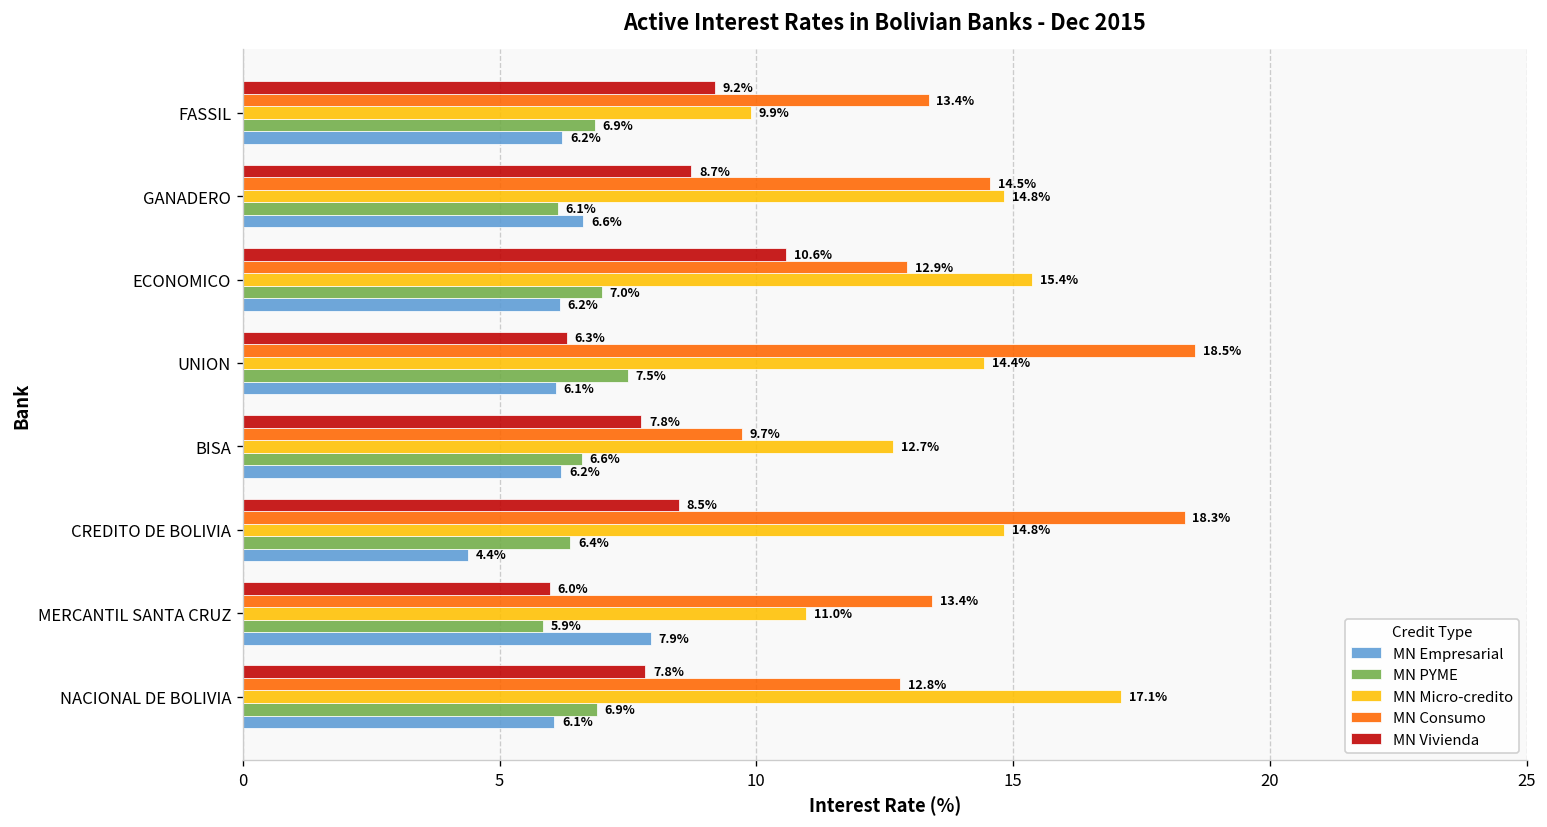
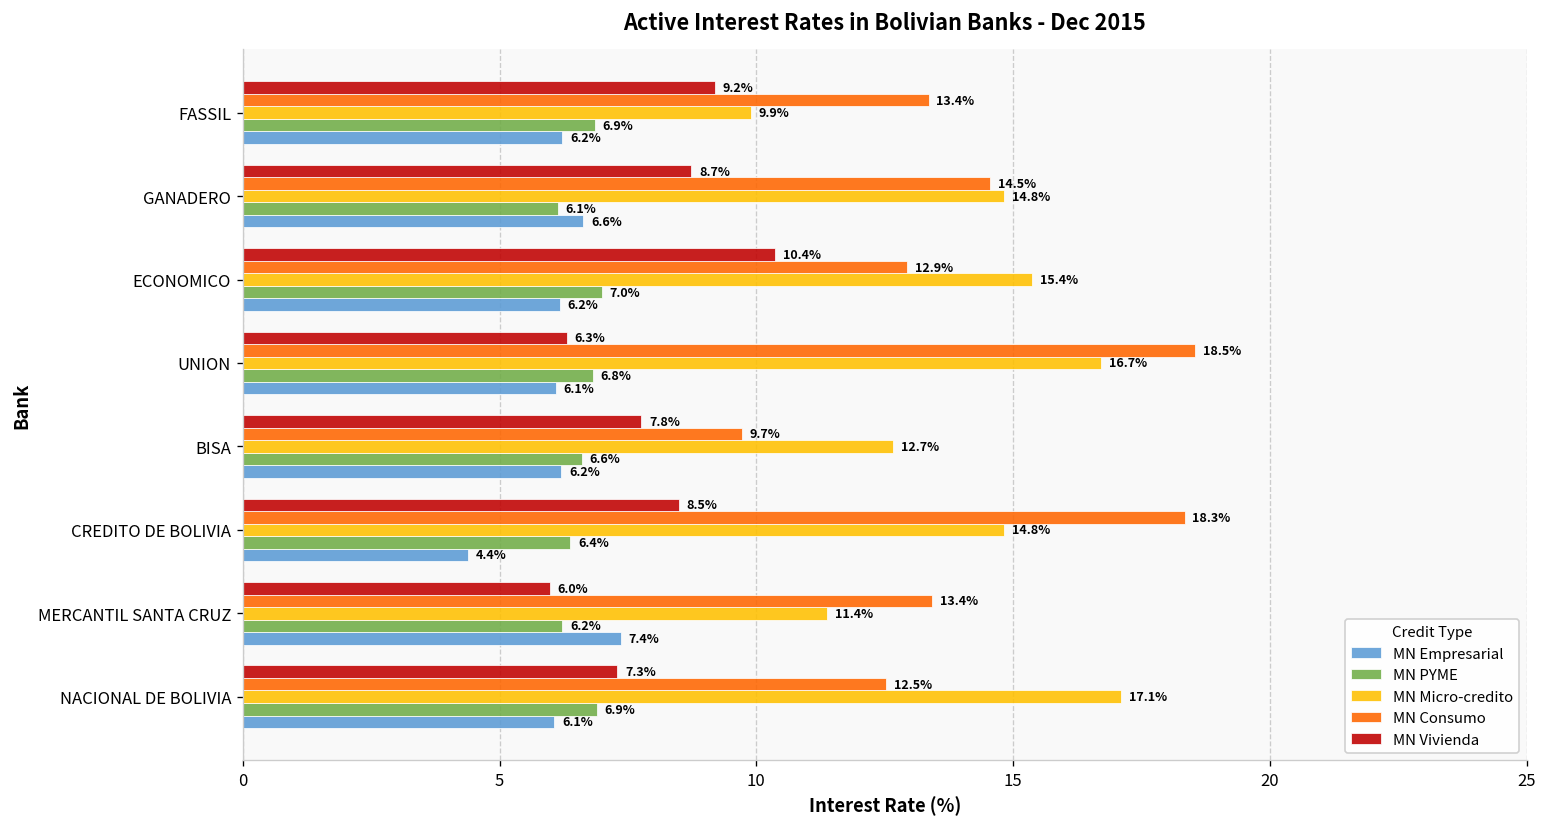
MN Vivienda, ECONOMICO: 10.6% -> 10.4%
MN Micro-credito, UNION: 14.4% -> 16.7%
MN PYME, UNION: 7.5% -> 6.8%
MN Micro-credito, MERCANTIL SANTA CRUZ: 11.0% -> 11.4%
MN PYME, MERCANTIL SANTA CRUZ: 5.9% -> 6.2%
MN Empresarial, MERCANTIL SANTA CRUZ: 7.9% -> 7.4%
MN Vivienda, NACIONAL DE BOLIVIA: 7.8% -> 7.3%
MN Consumo, NACIONAL DE BOLIVIA: 12.8% -> 12.5%
